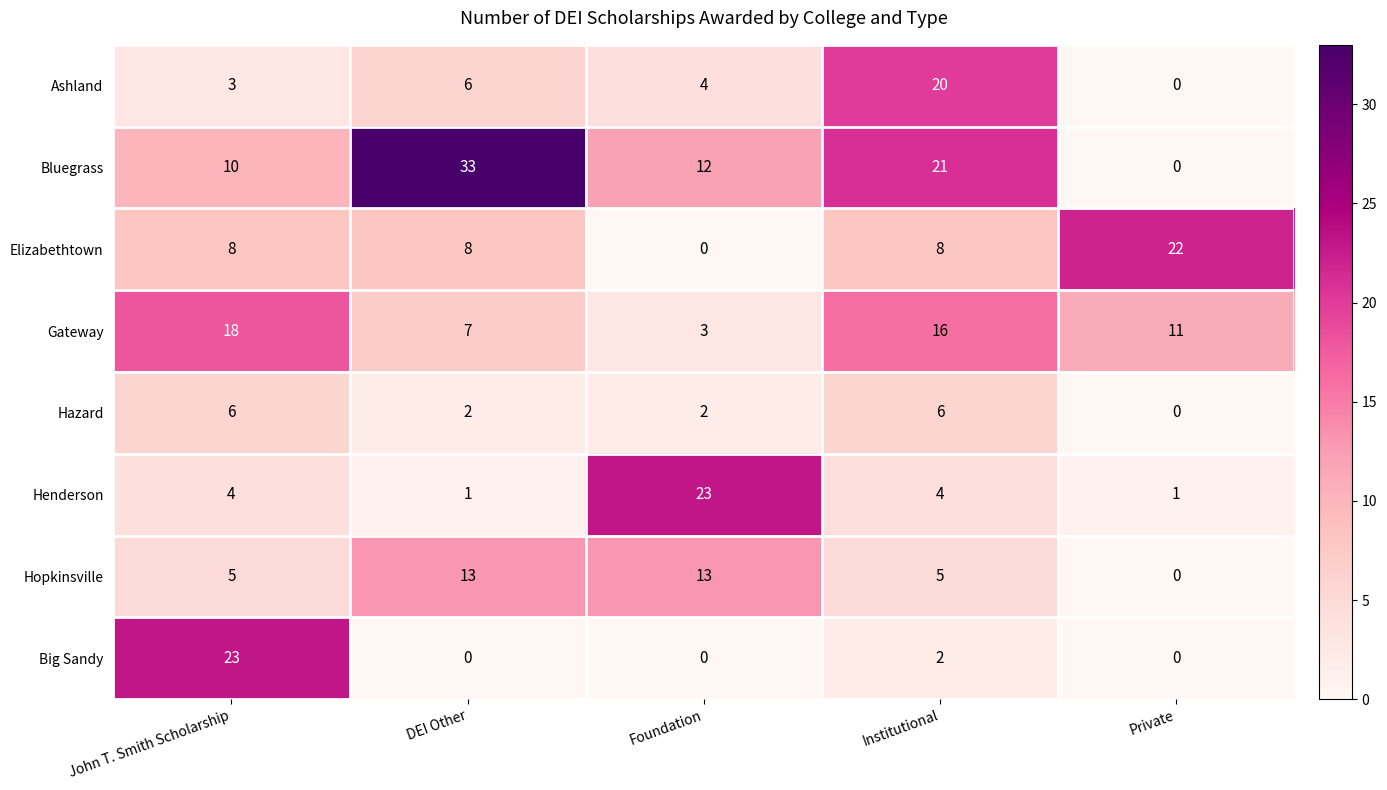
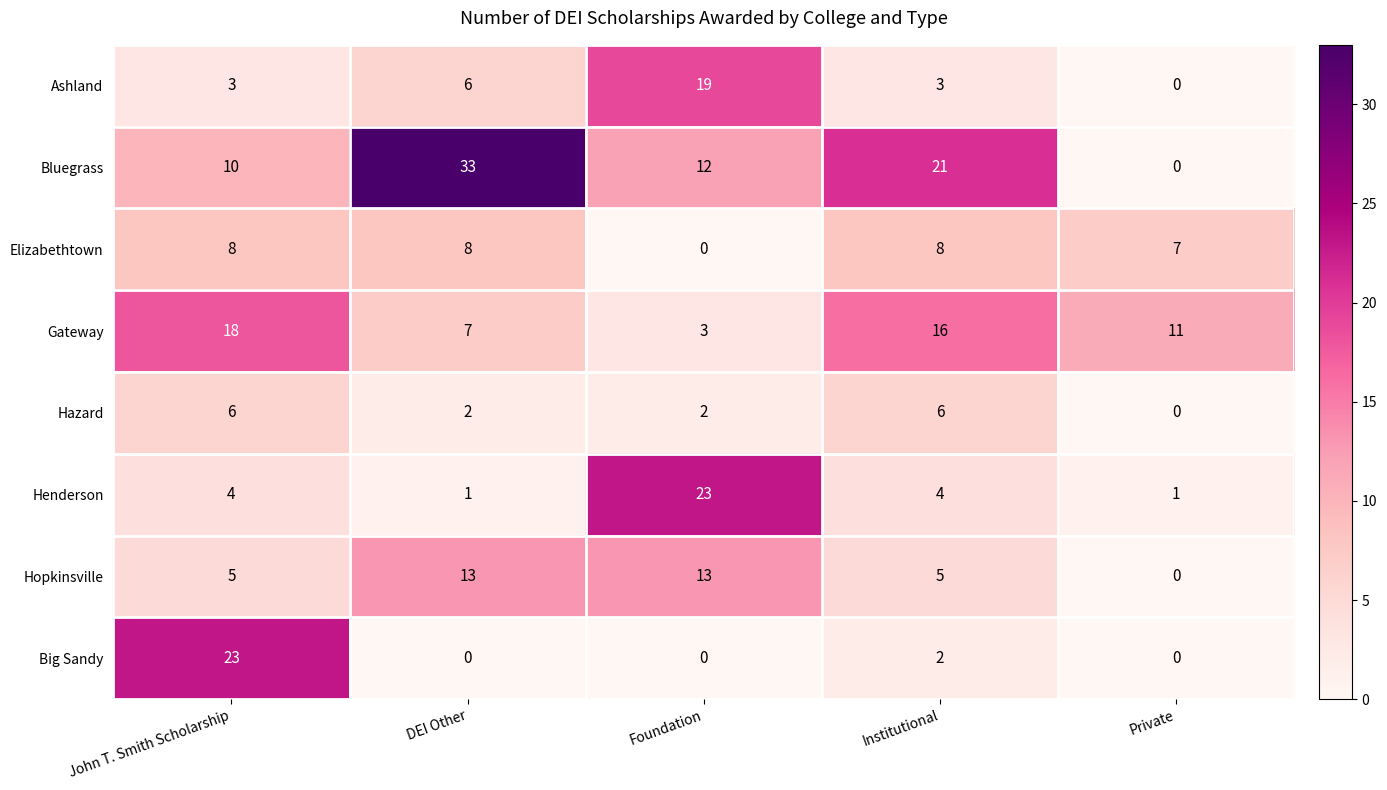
Ashland, Foundation: 4 -> 19
Ashland, Institutional: 20 -> 3
Elizabethtown, Private: 22 -> 7
